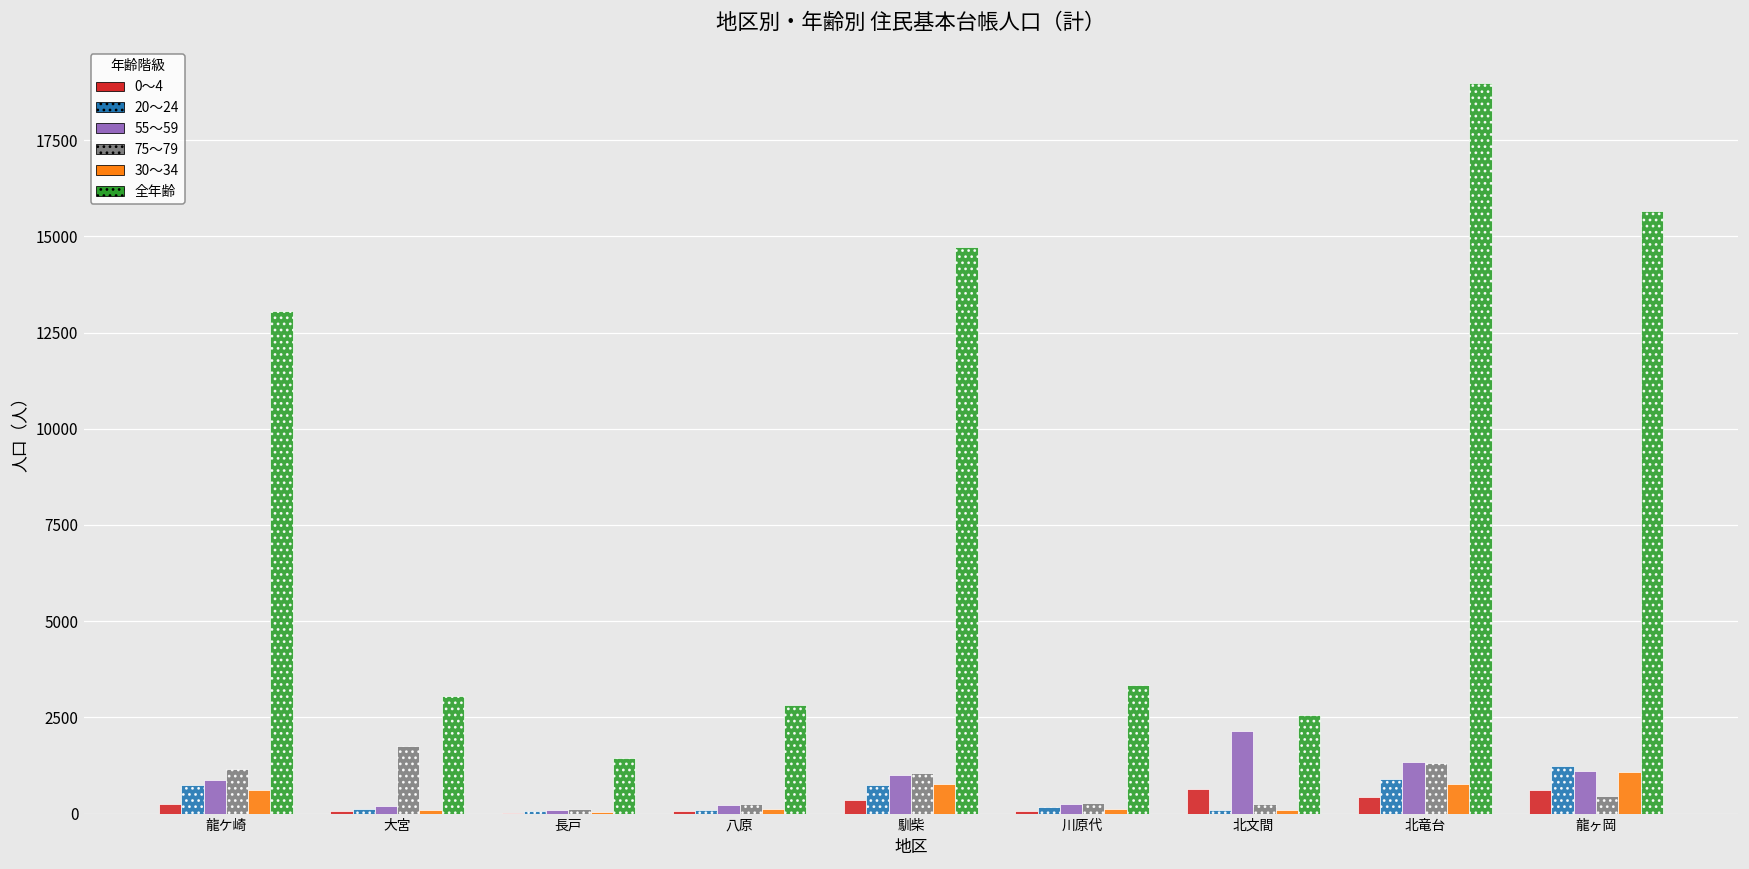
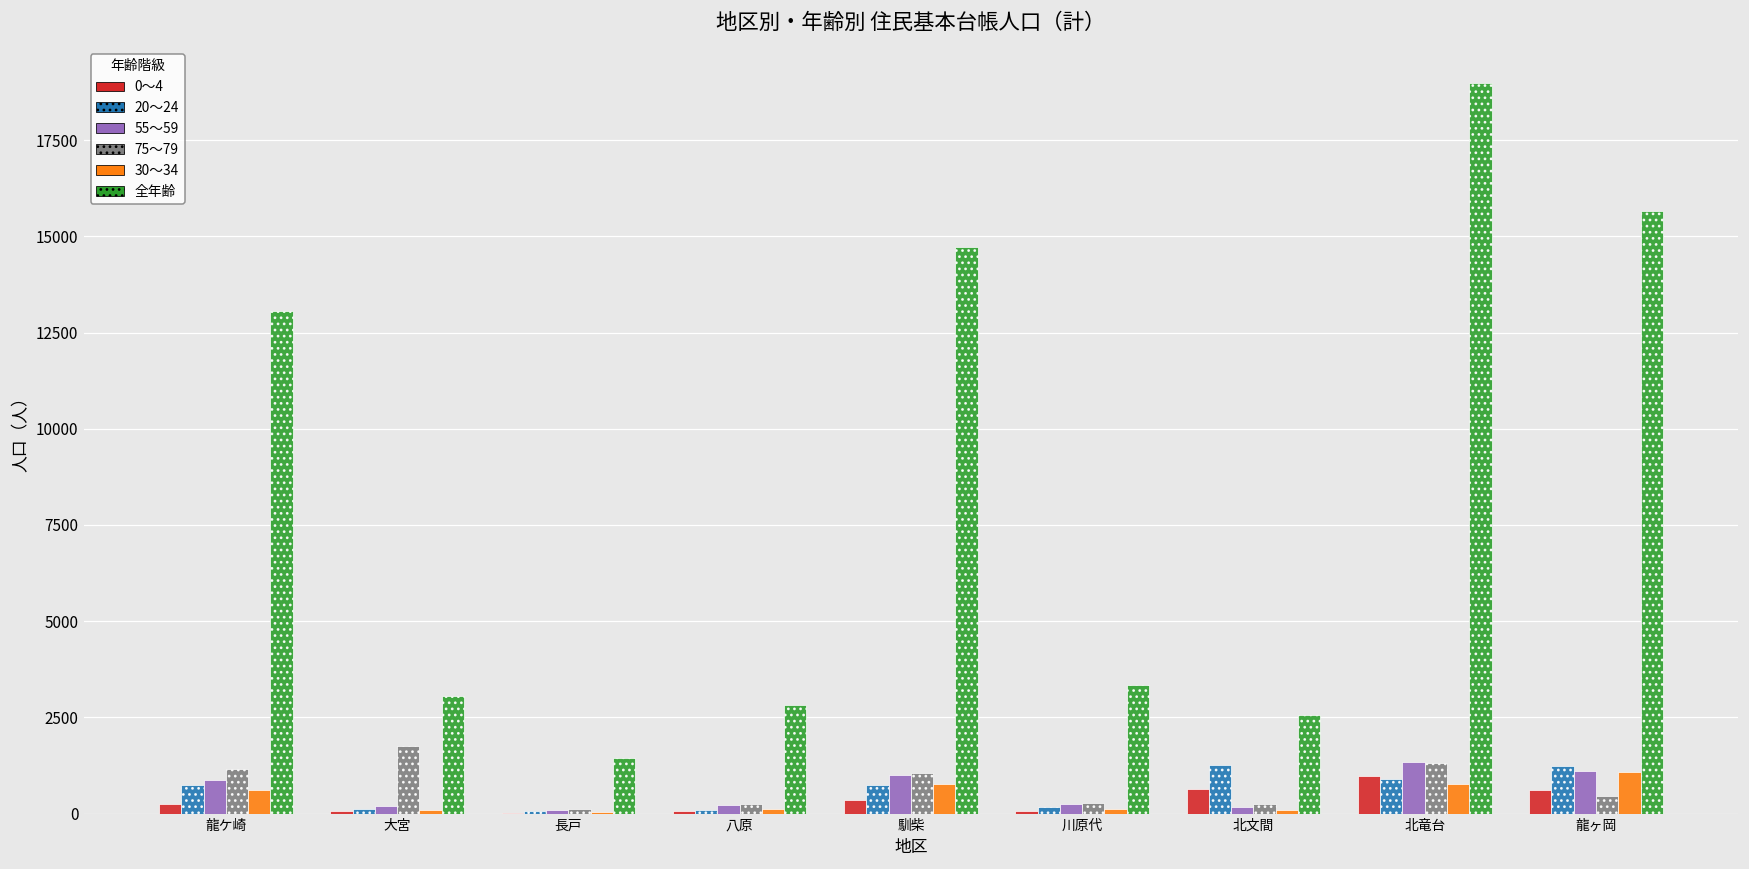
20～24, 北文間: 100 -> 1300
55～59, 北文間: 2100 -> 200
0～4, 北竜台: 400 -> 1000
